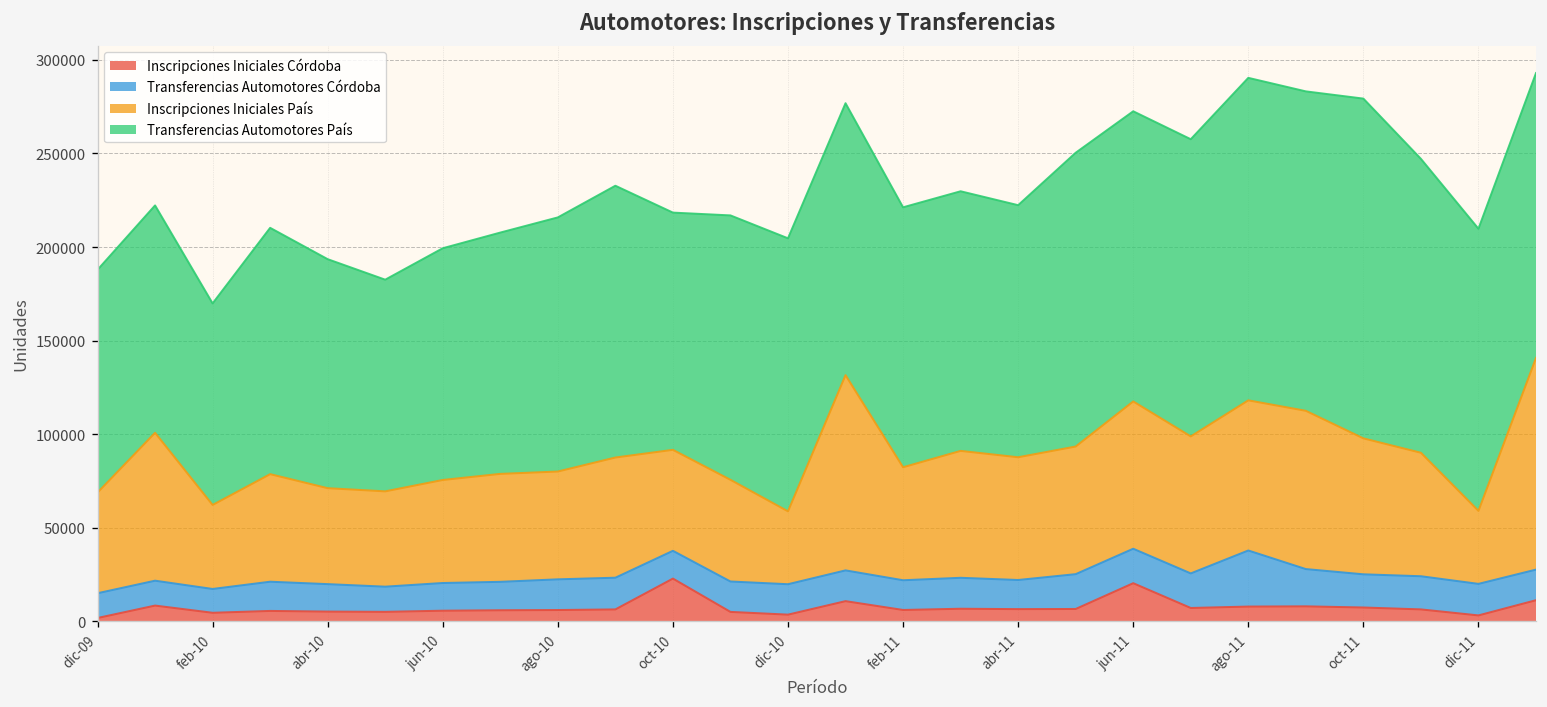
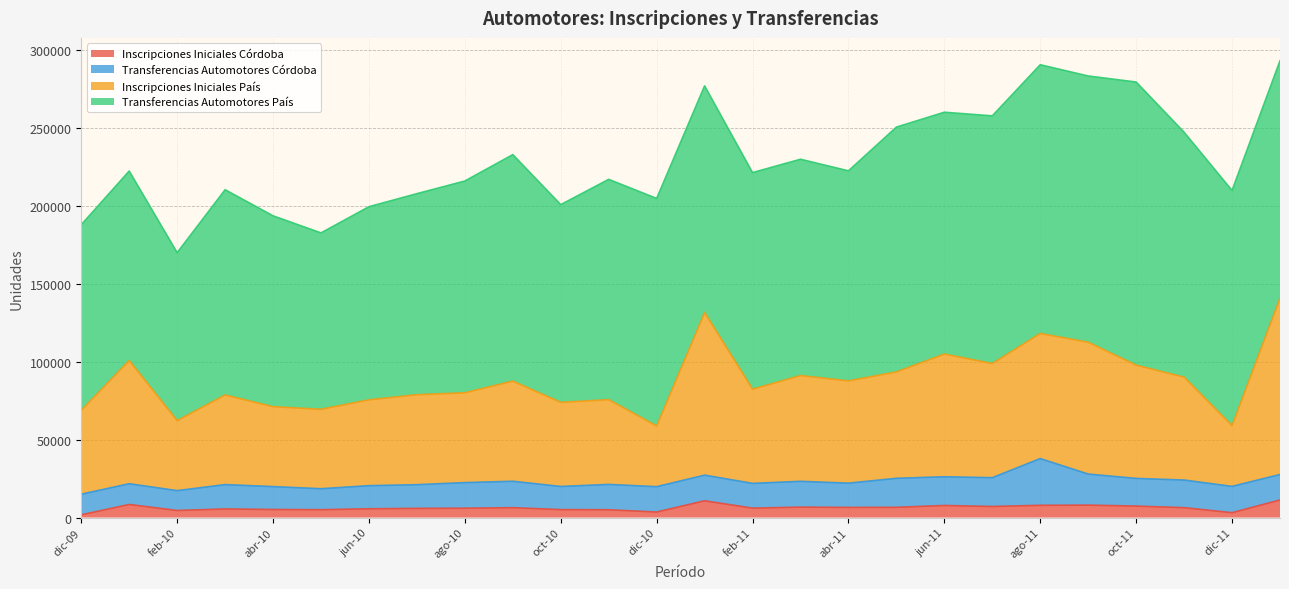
Inscripciones Iniciales Córdoba, oct-10: 23000 -> 5000
Inscripciones Iniciales Córdoba, jun-11: 20000 -> 8000
